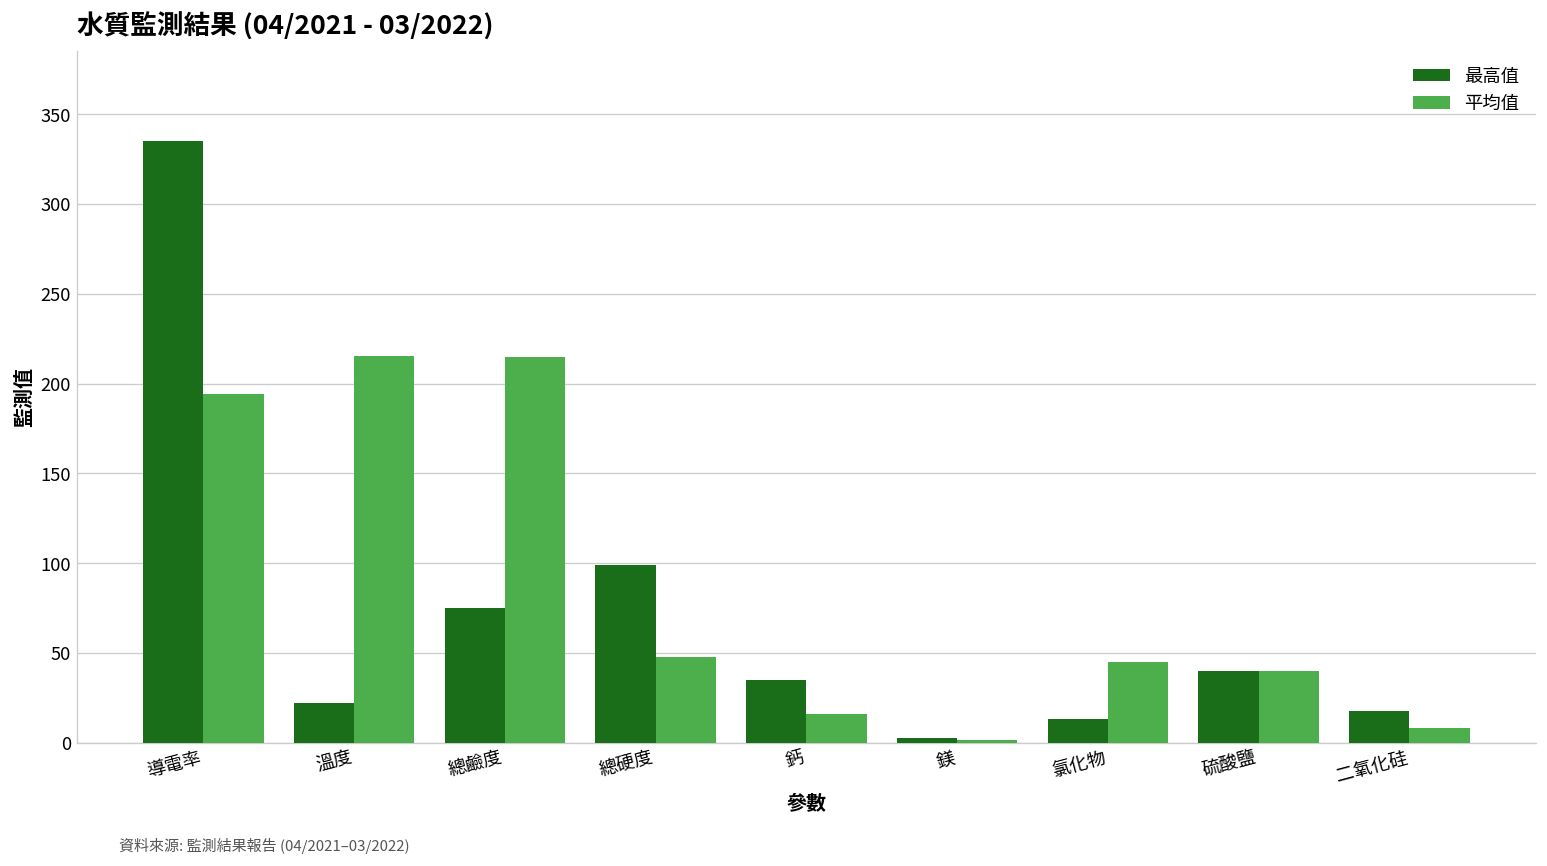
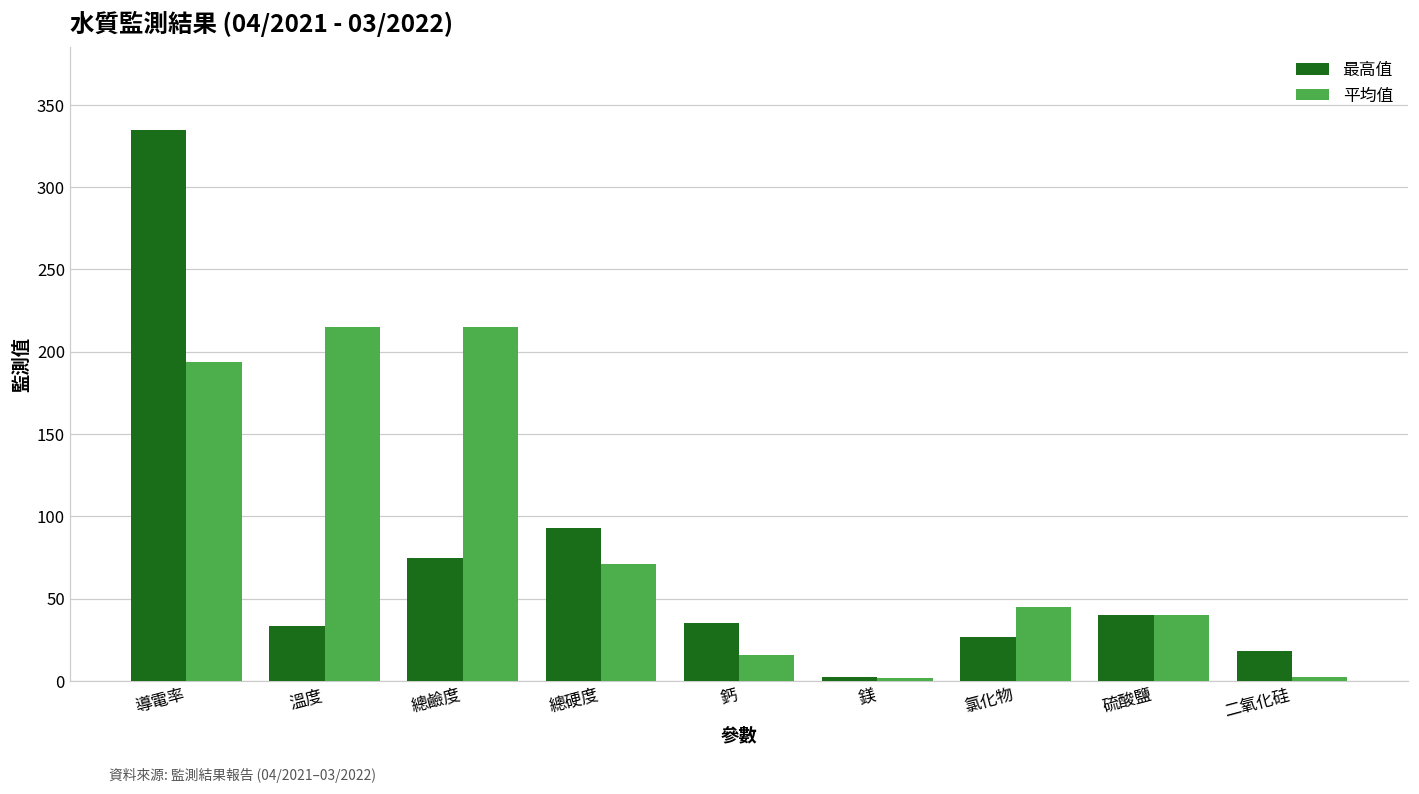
最高值, 溫度: 22 -> 34
最高值, 總硬度: 99 -> 93
平均值, 總硬度: 48 -> 71
最高值, 氯化物: 13 -> 27
平均值, 二氧化硅: 8 -> 3
